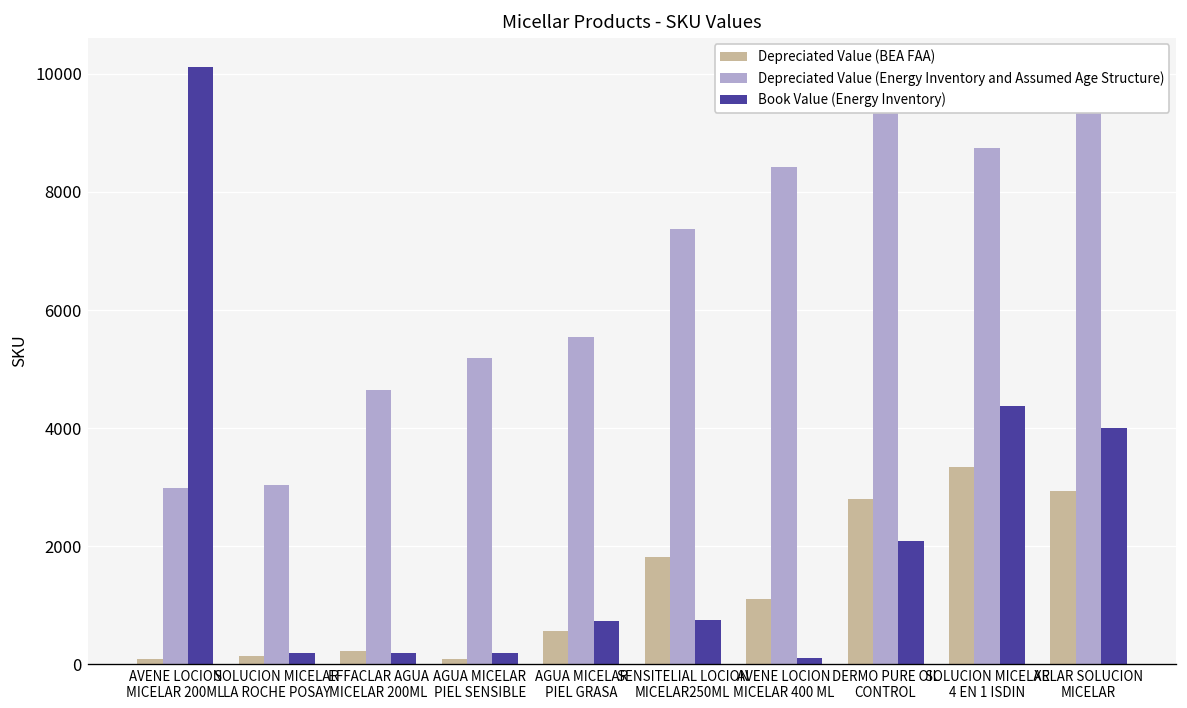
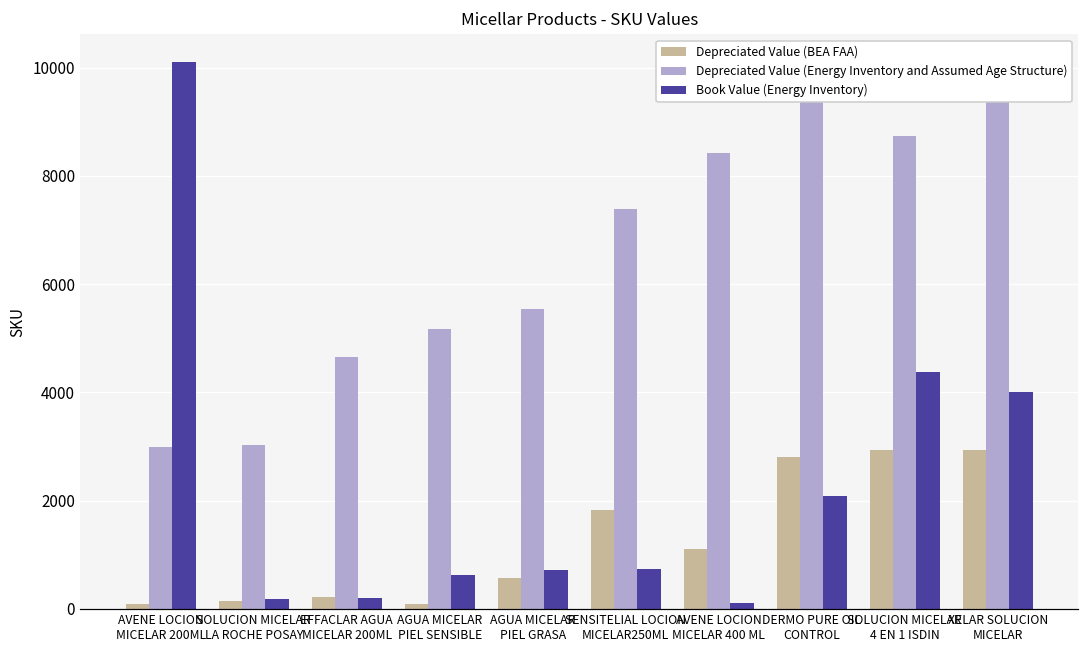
Book Value (Energy Inventory), AGUA MICELAR PIEL SENSIBLE: 200 -> 600
Depreciated Value (BEA FAA), SOLUCION MICELAR 4 EN 1 ISDIN: 3300 -> 2900
